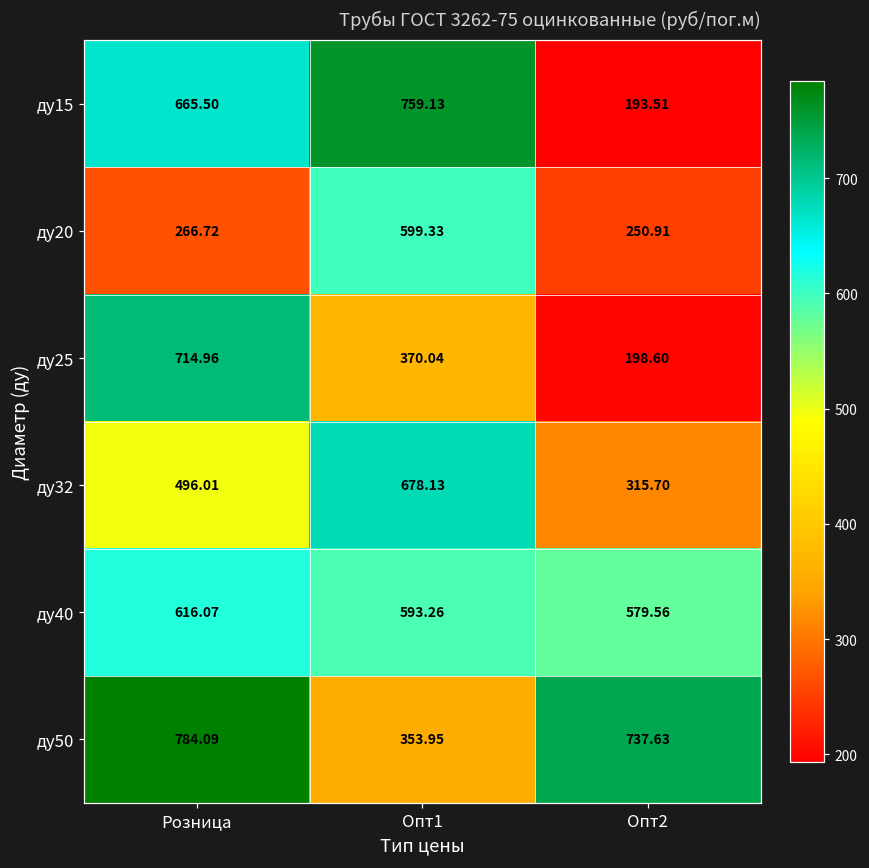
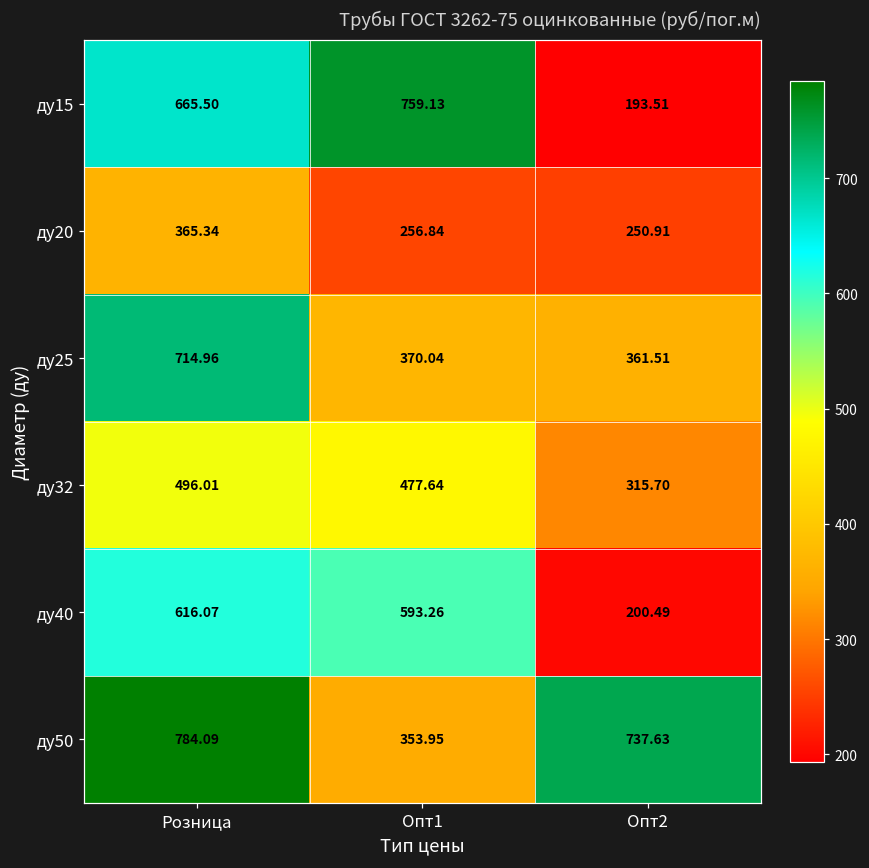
ду20, Розница: 266.72 -> 365.34
ду20, Опт1: 599.33 -> 256.84
ду25, Опт2: 198.60 -> 361.51
ду32, Опт1: 678.13 -> 477.64
ду40, Опт2: 579.56 -> 200.49
